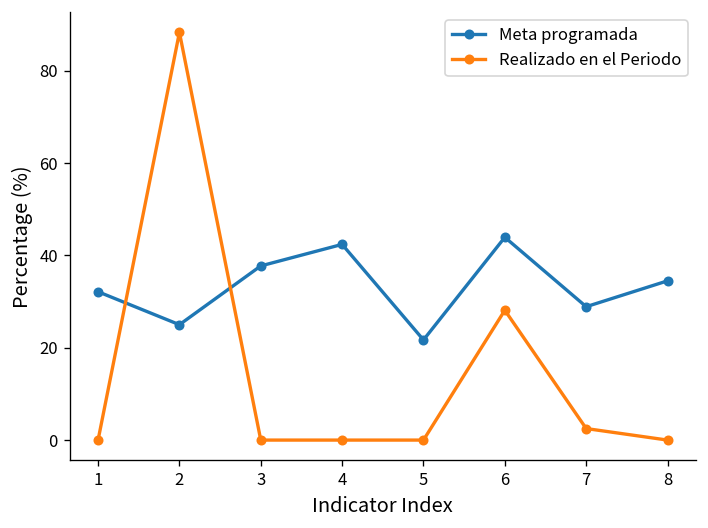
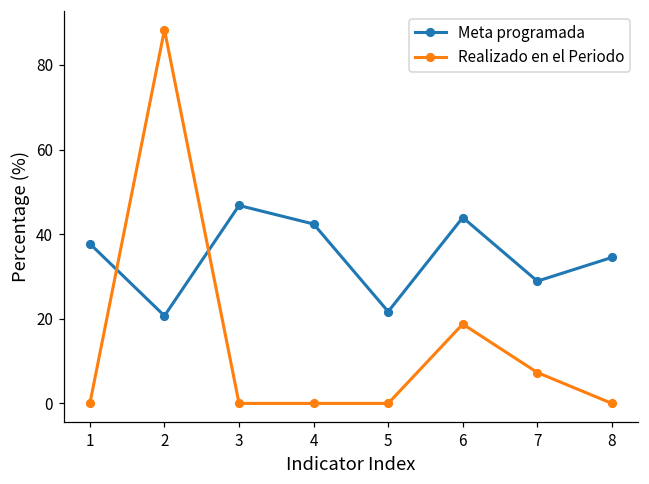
Meta programada, 1: 32 -> 38
Meta programada, 2: 25 -> 21
Meta programada, 3: 38 -> 47
Realizado en el Periodo, 6: 28 -> 19
Realizado en el Periodo, 7: 3 -> 7
